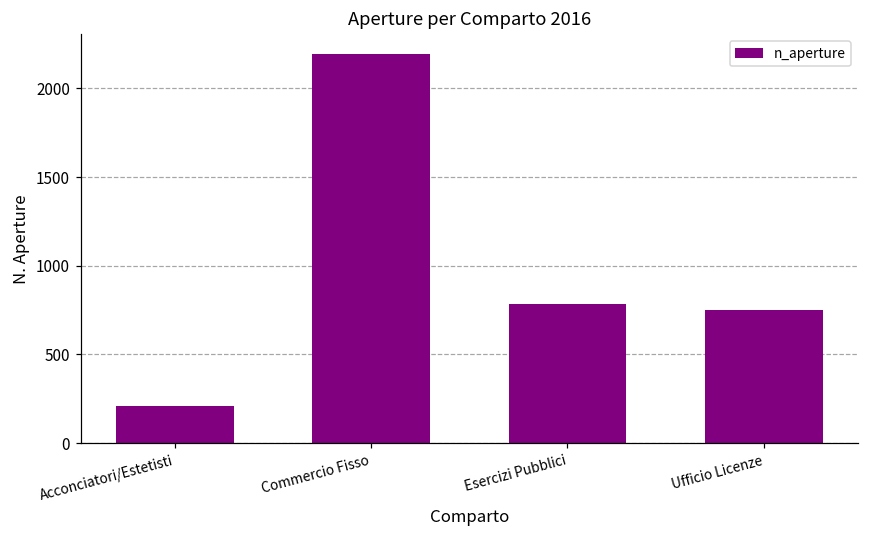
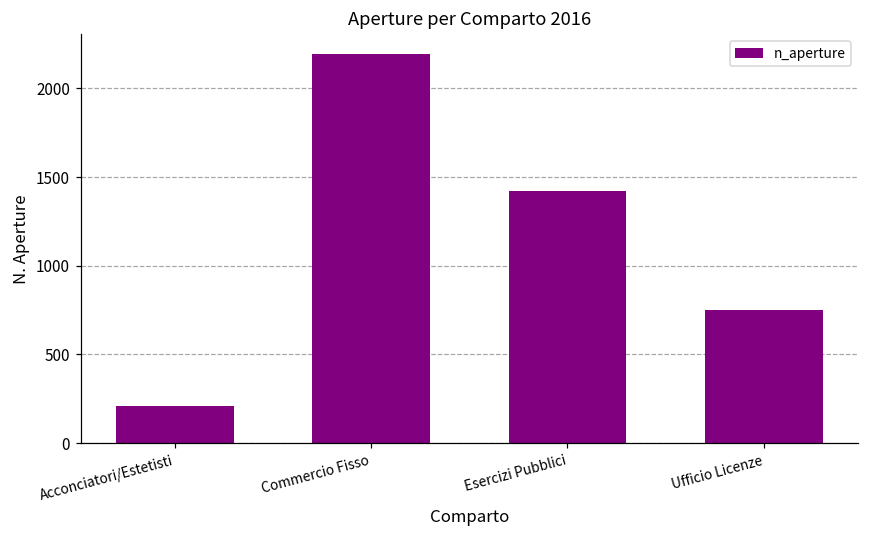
Esercizi Pubblici: 780 -> 1420
